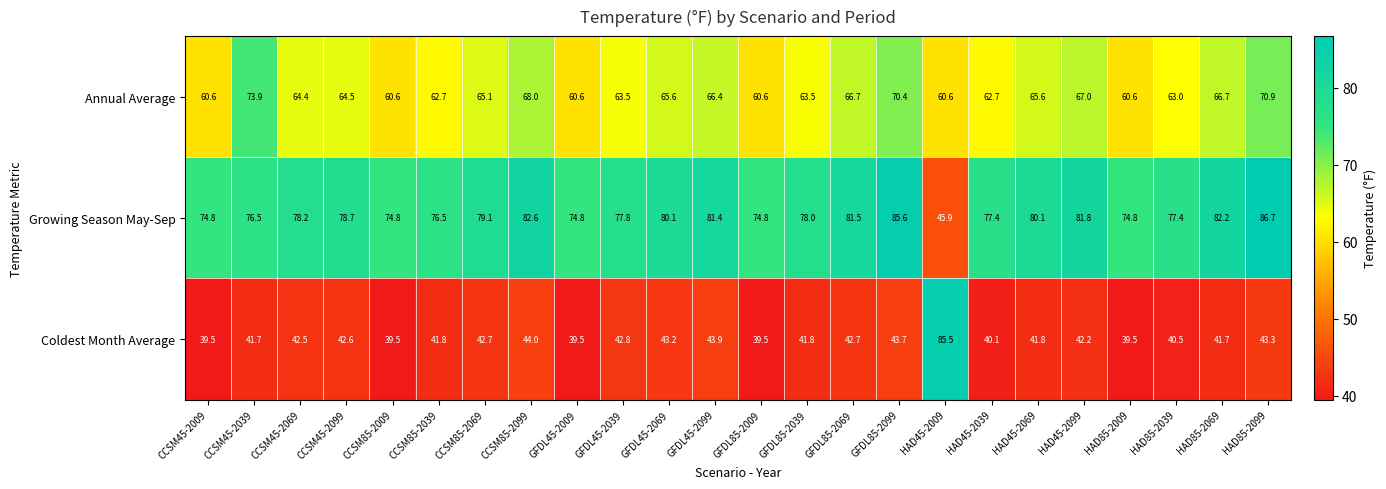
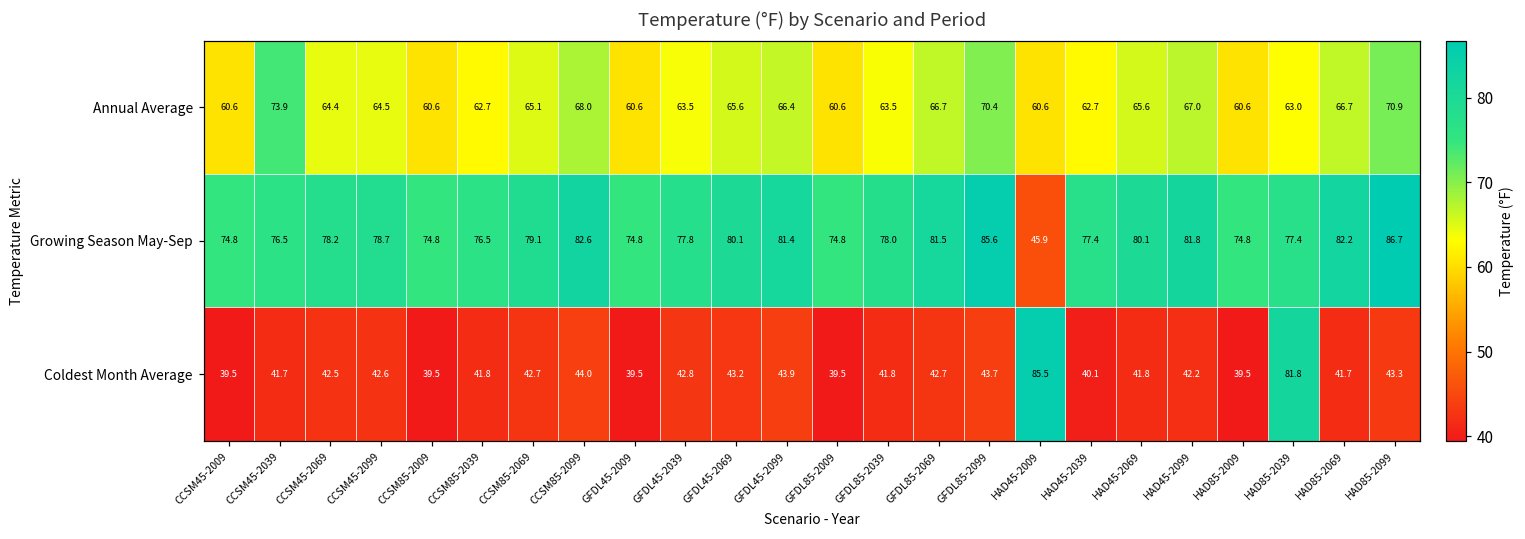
Coldest Month Average, HAD85-2039: 40.5 -> 81.8
